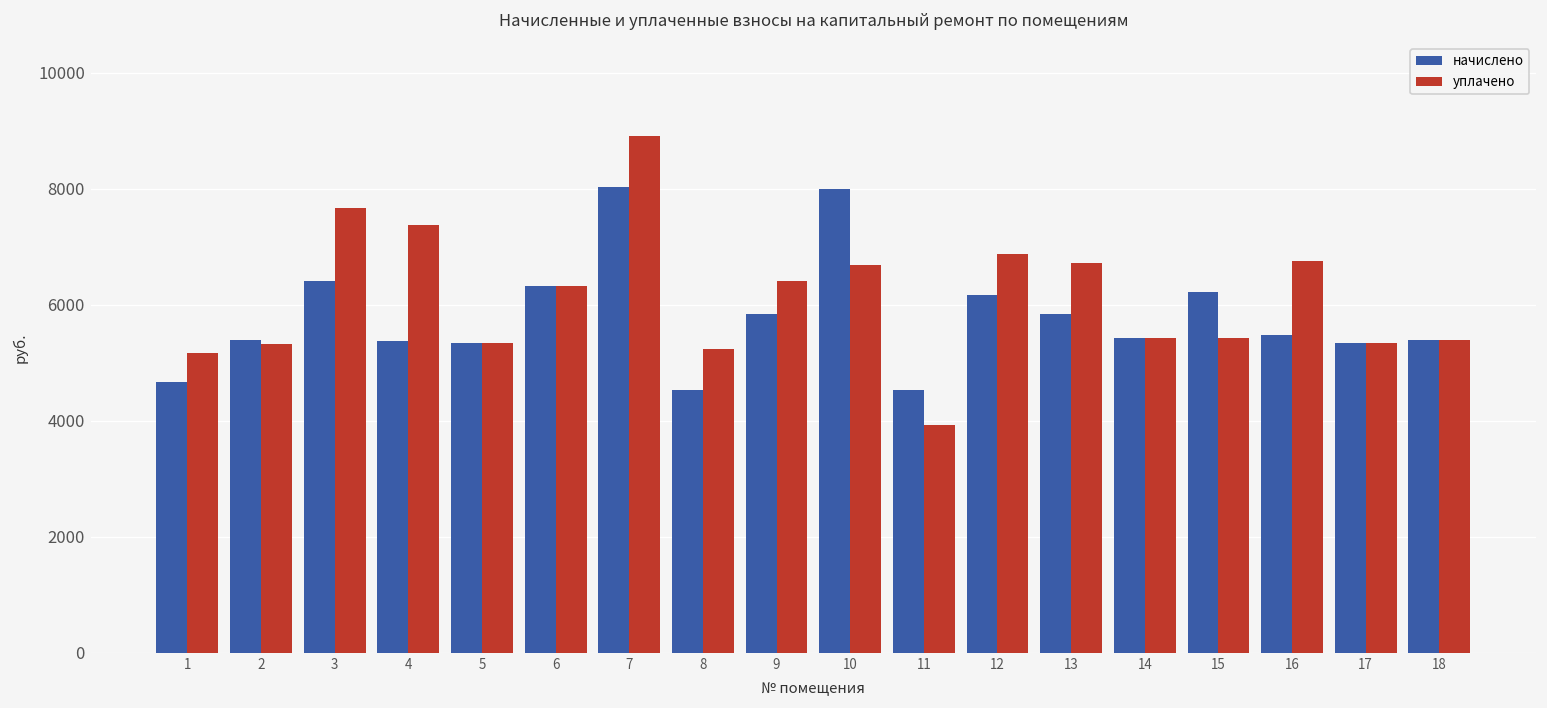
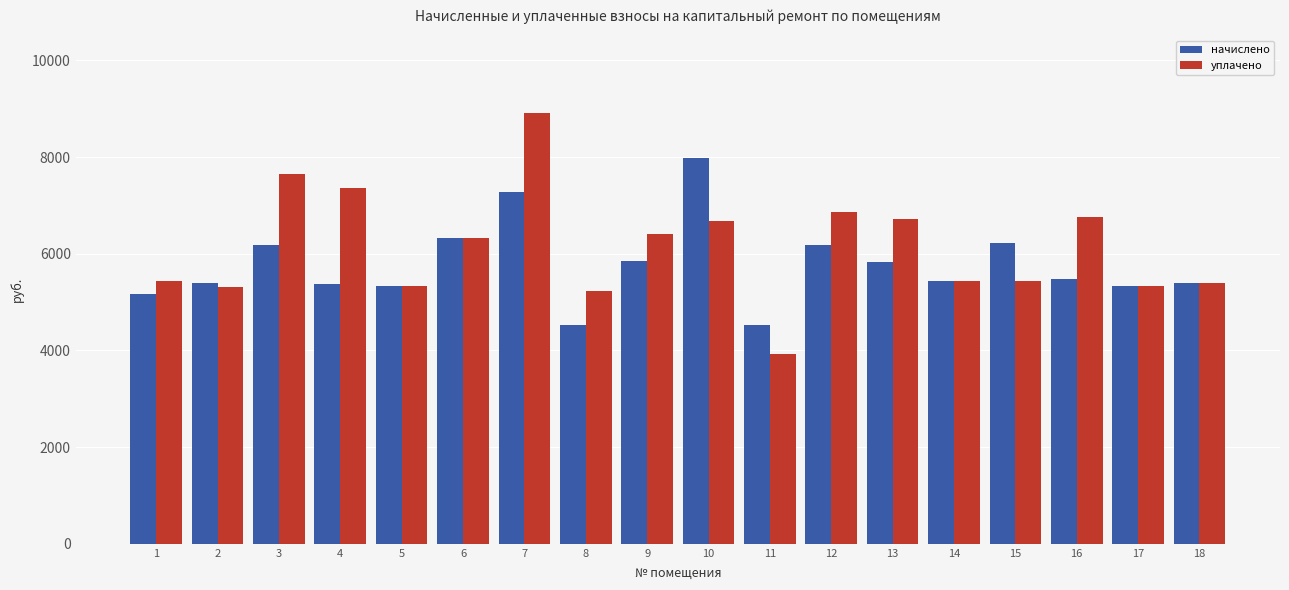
начислено, 1: 4700 -> 5200
уплачено, 1: 5200 -> 5400
начислено, 3: 6400 -> 6200
начислено, 7: 8000 -> 7300
